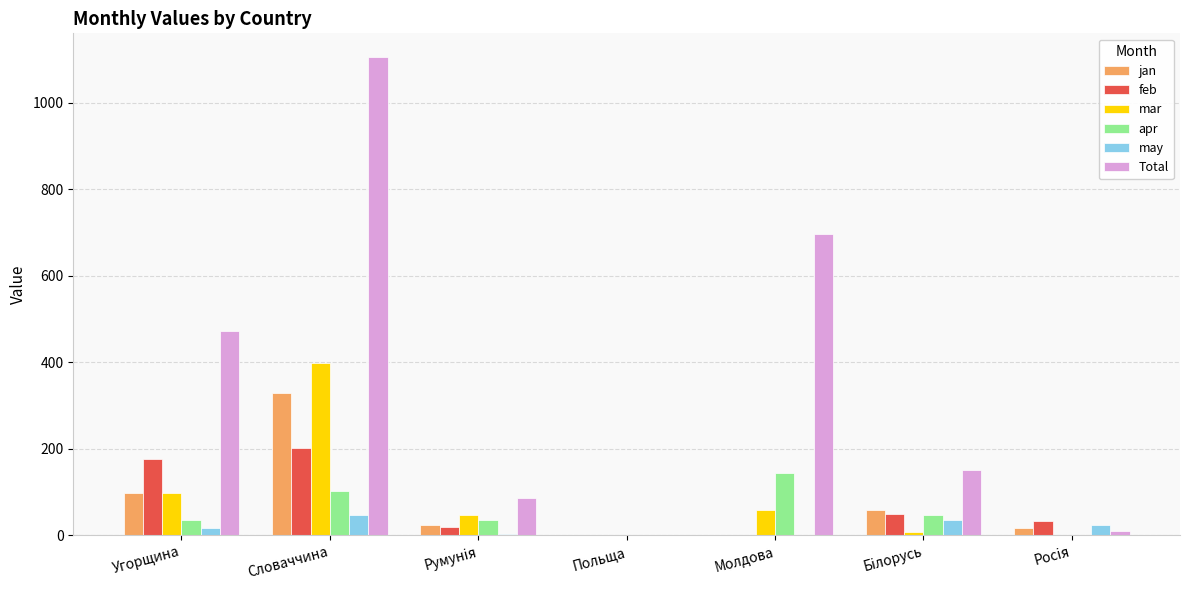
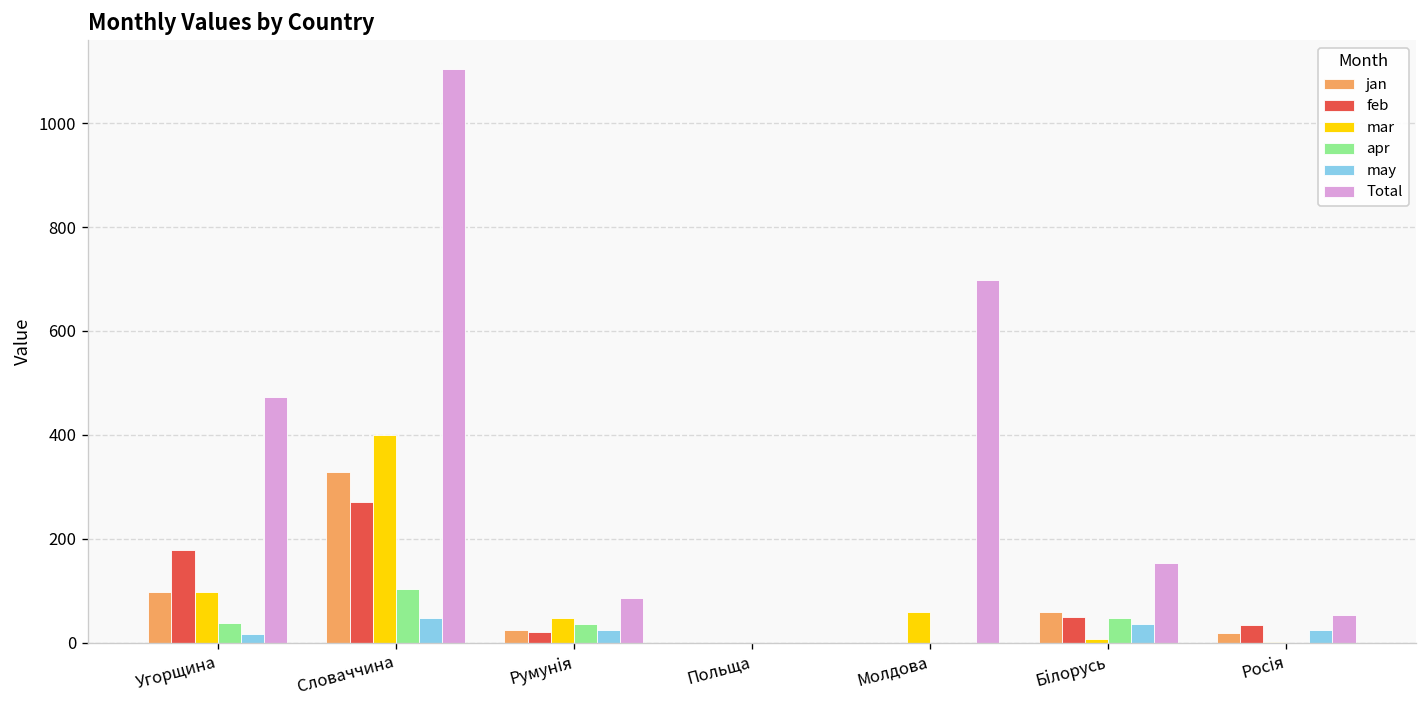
feb, Словаччина: 200 -> 270
may, Румунія: 0 -> 20
apr, Молдова: 140 -> 0
Total, Росія: 10 -> 50
